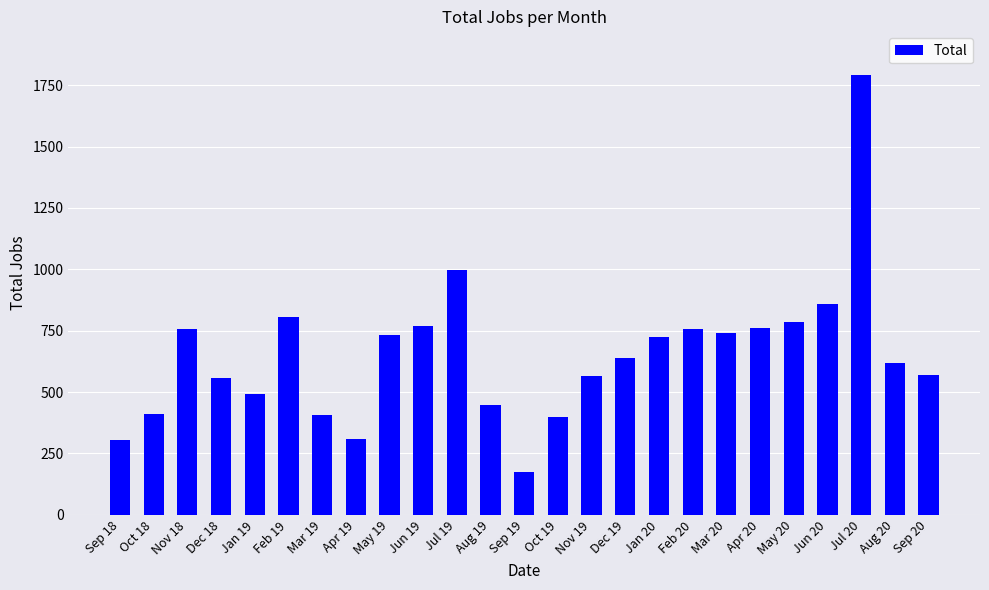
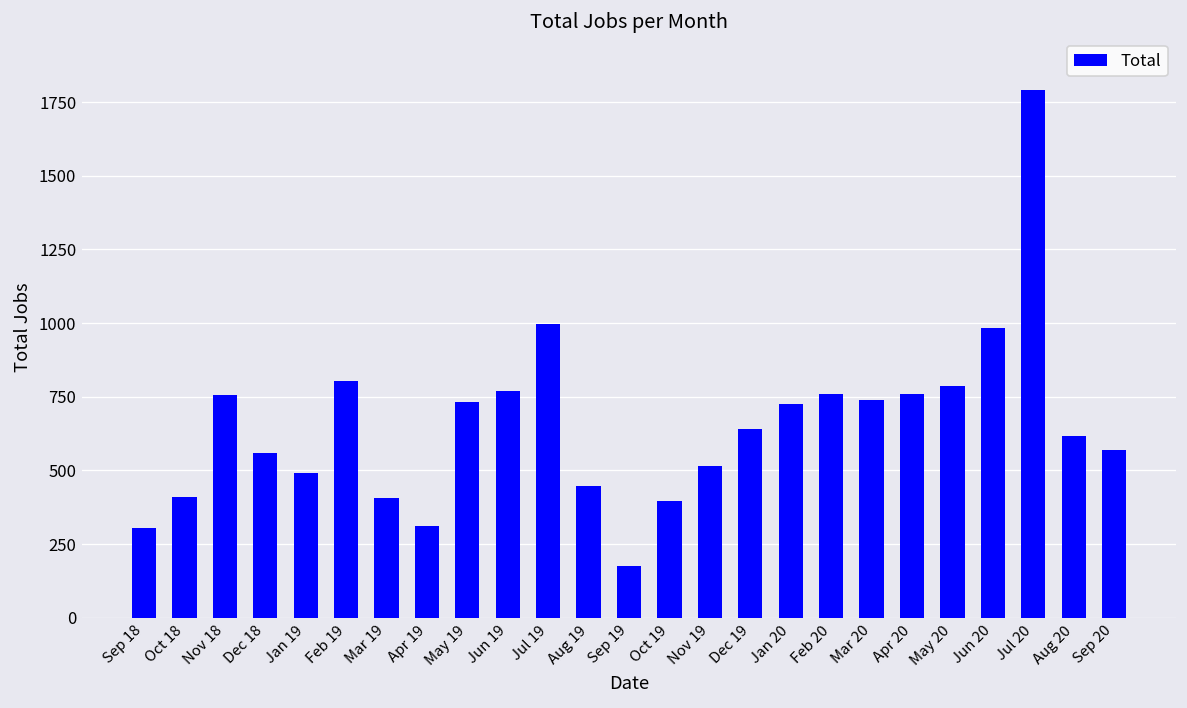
Nov 19: 570 -> 520
Jun 20: 860 -> 990
